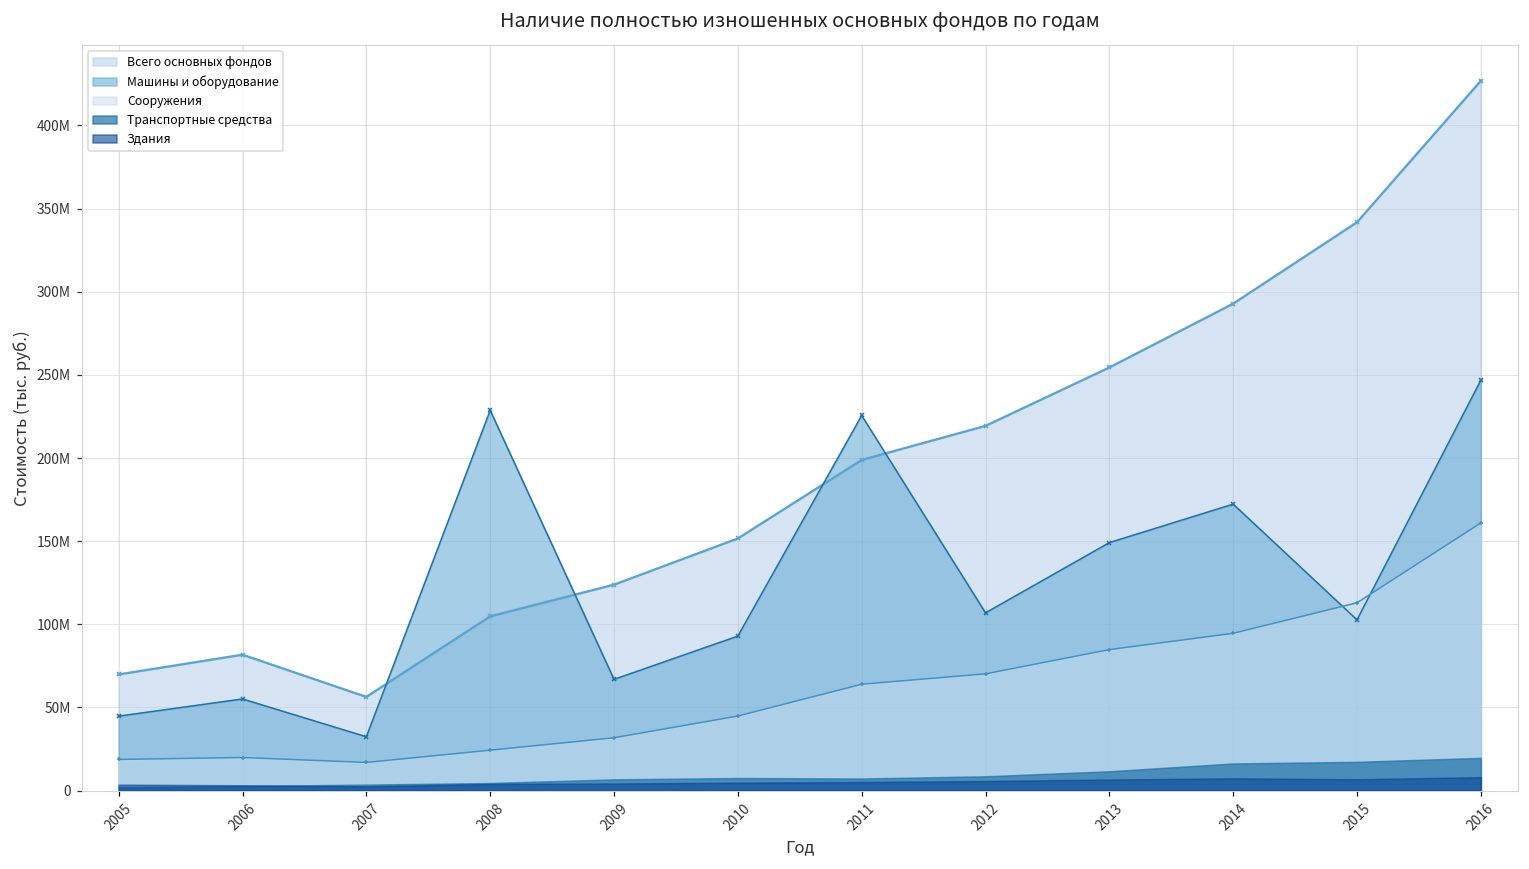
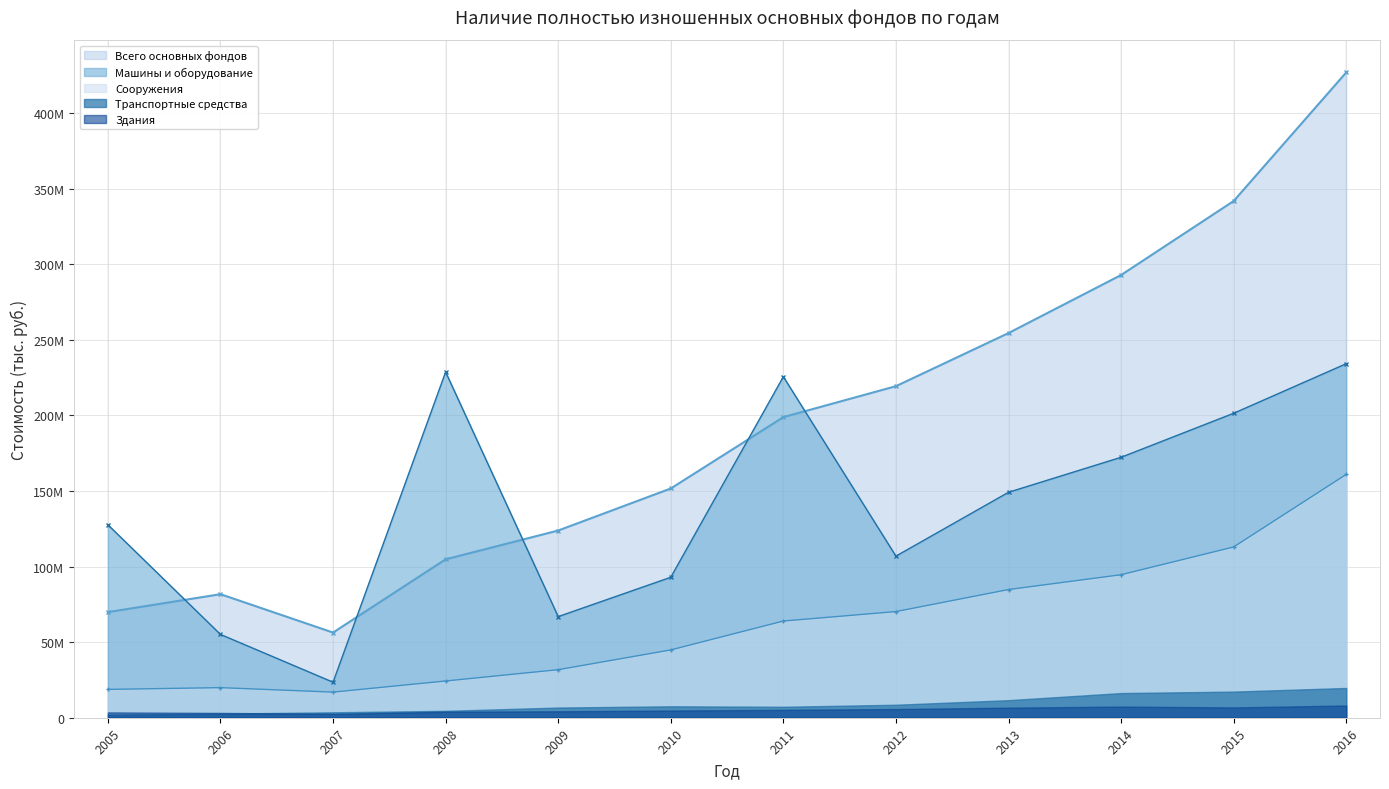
Машины и оборудование, 2005: 45000000 -> 128000000
Машины и оборудование, 2007: 32000000 -> 23000000
Машины и оборудование, 2015: 103000000 -> 201000000
Машины и оборудование, 2016: 247000000 -> 234000000
